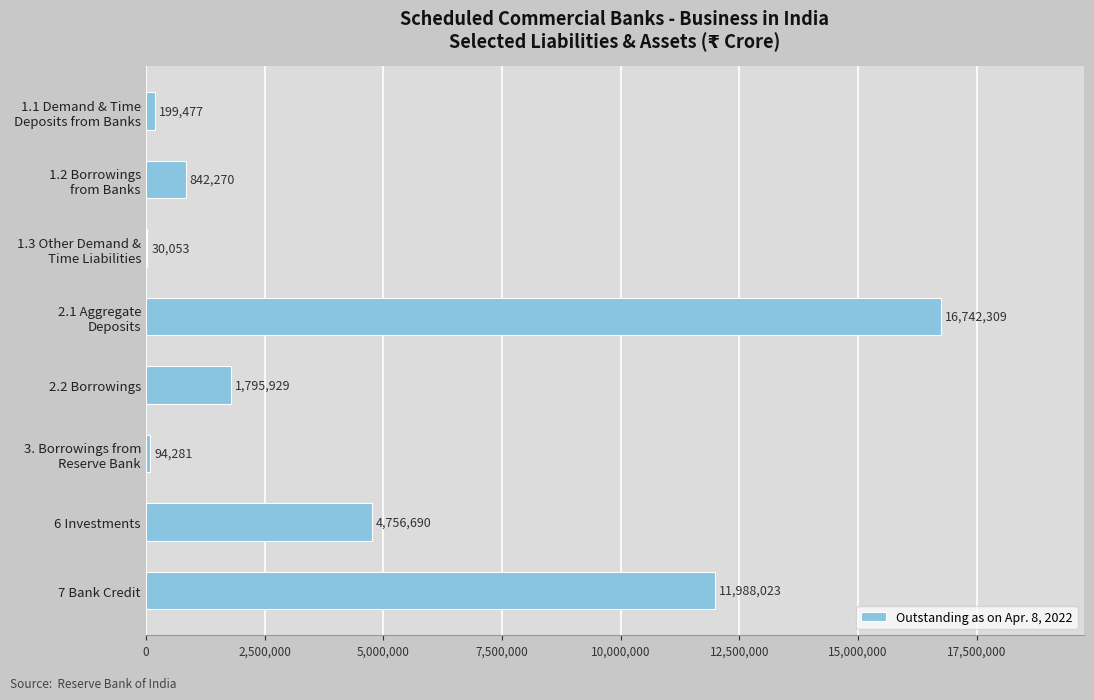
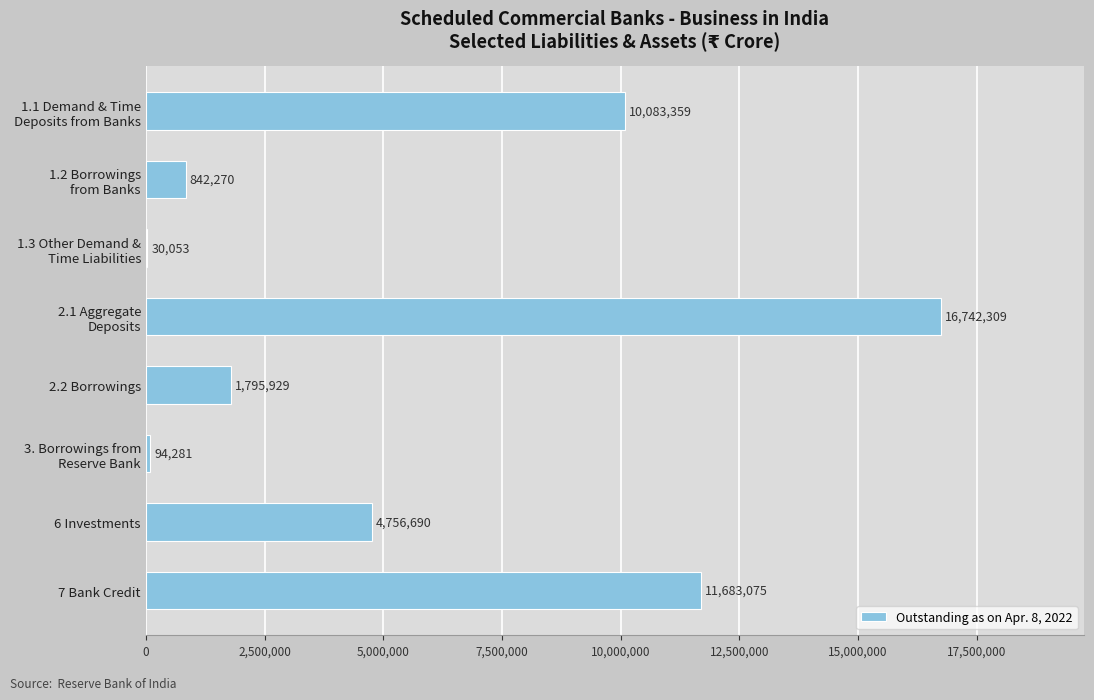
1.1 Demand & Time Deposits from Banks: 199,477 -> 10,083,359
7 Bank Credit: 11,988,023 -> 11,683,075
